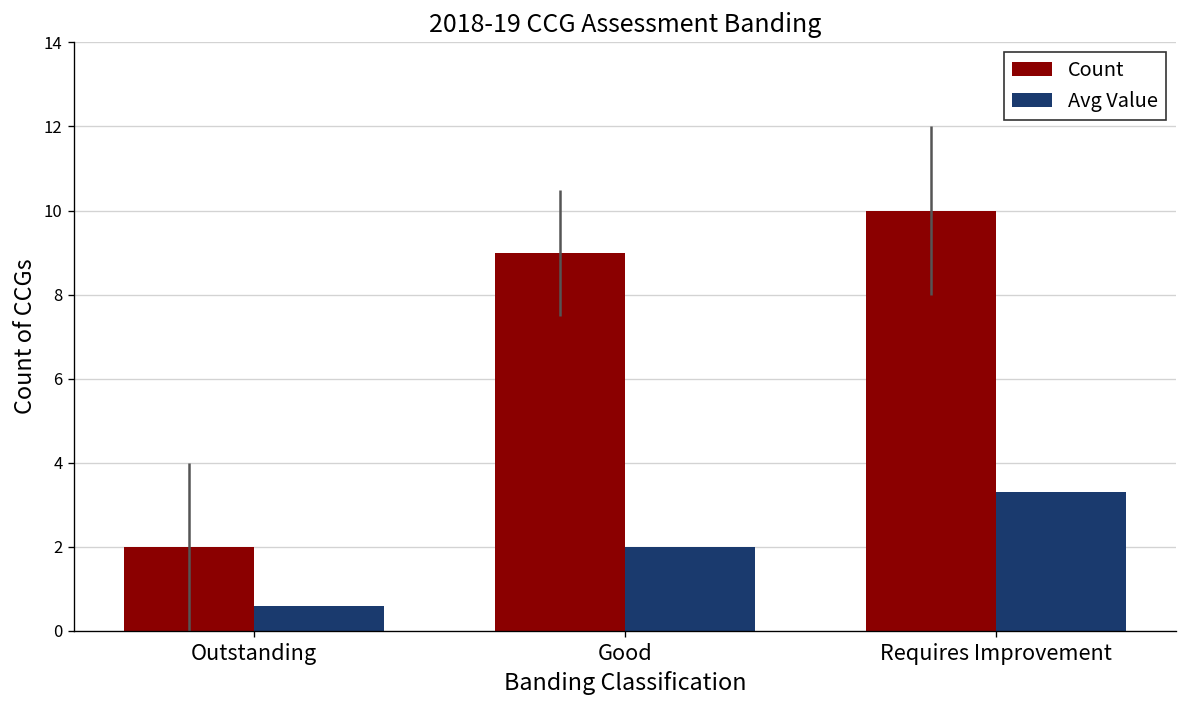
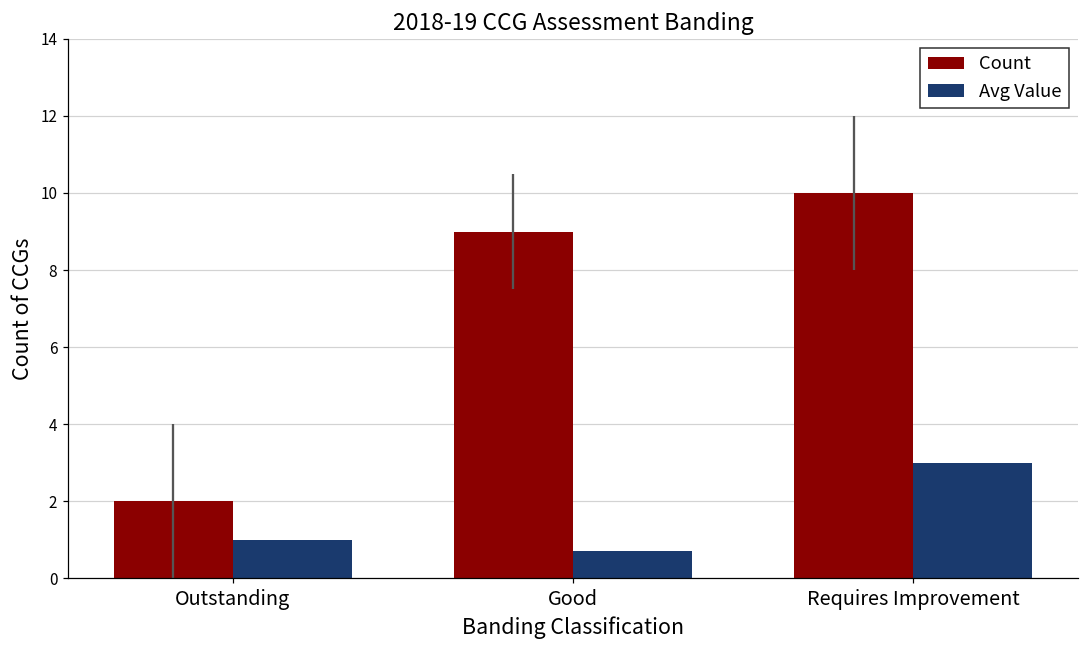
Avg Value, Outstanding: 0.6 -> 1.0
Avg Value, Good: 2.0 -> 0.7
Avg Value, Requires Improvement: 3.3 -> 3.0
